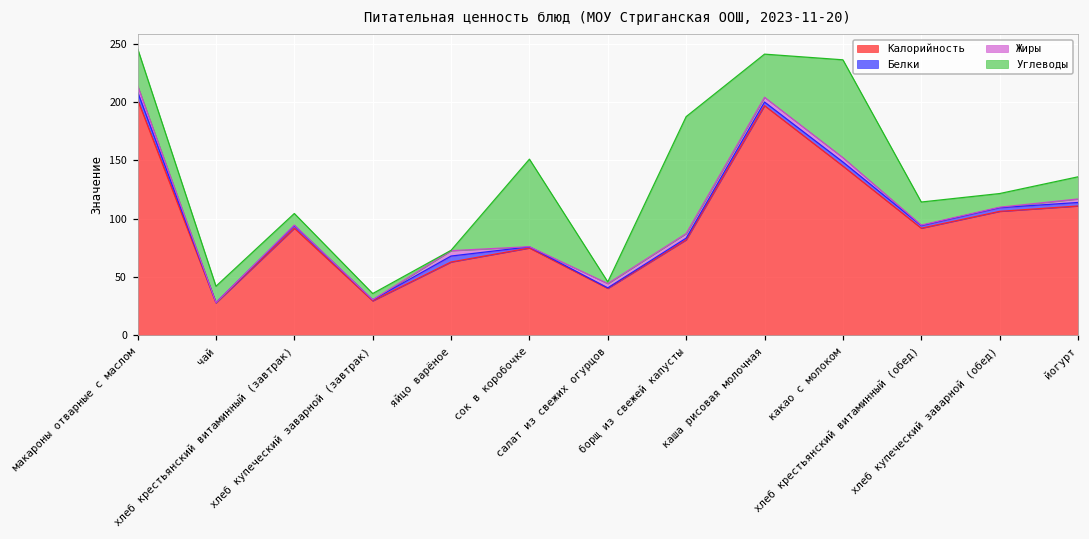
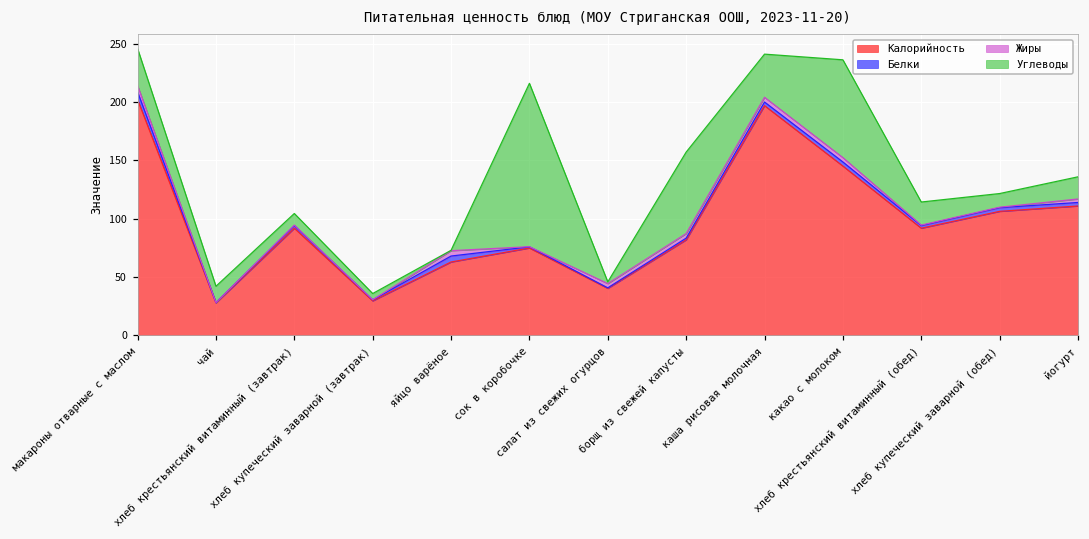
Углеводы, сок в коробочке: 75 -> 140
Углеводы, борщ из свежей капусты: 100 -> 70
